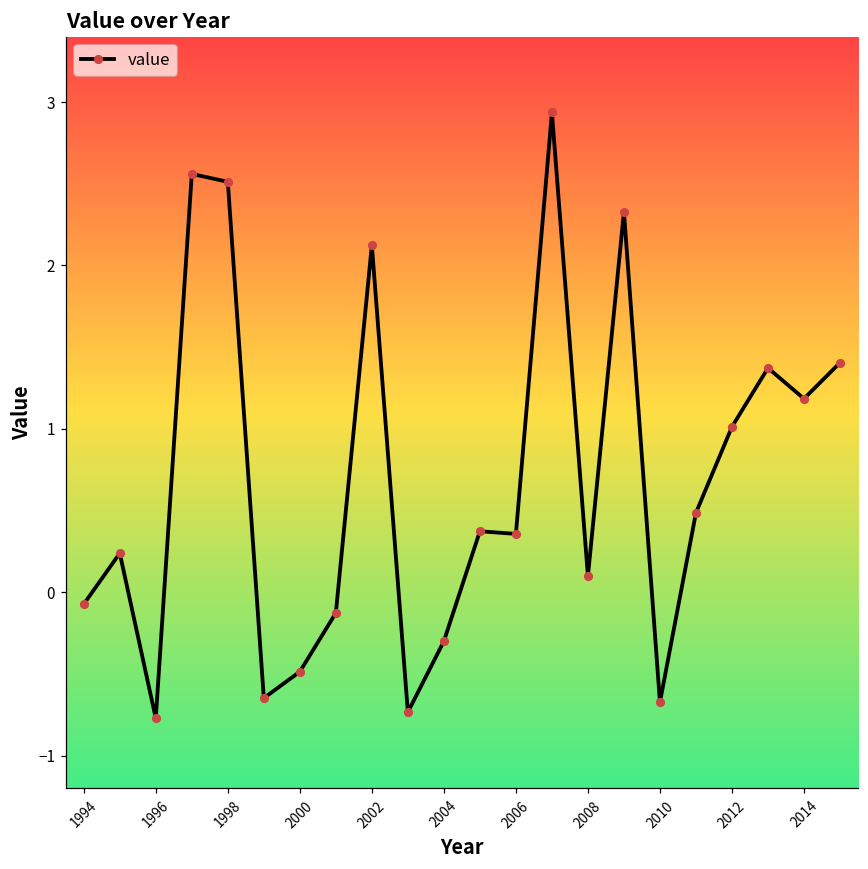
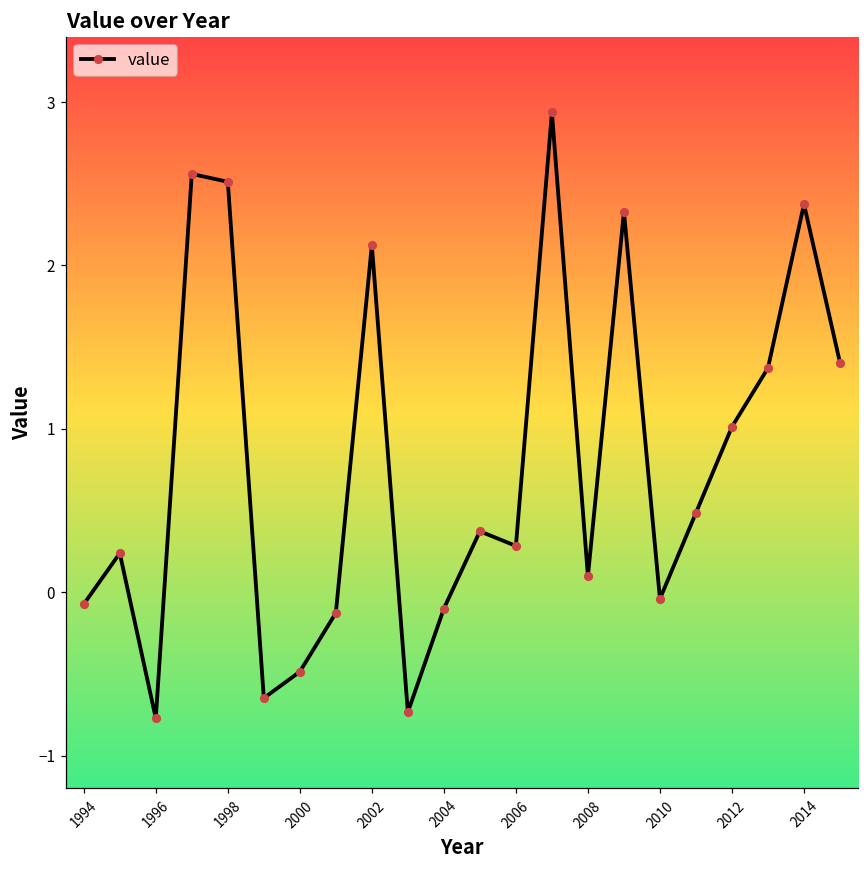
2004: -0.30 -> -0.10
2006: 0.36 -> 0.28
2010: -0.67 -> -0.04
2014: 1.18 -> 2.37
